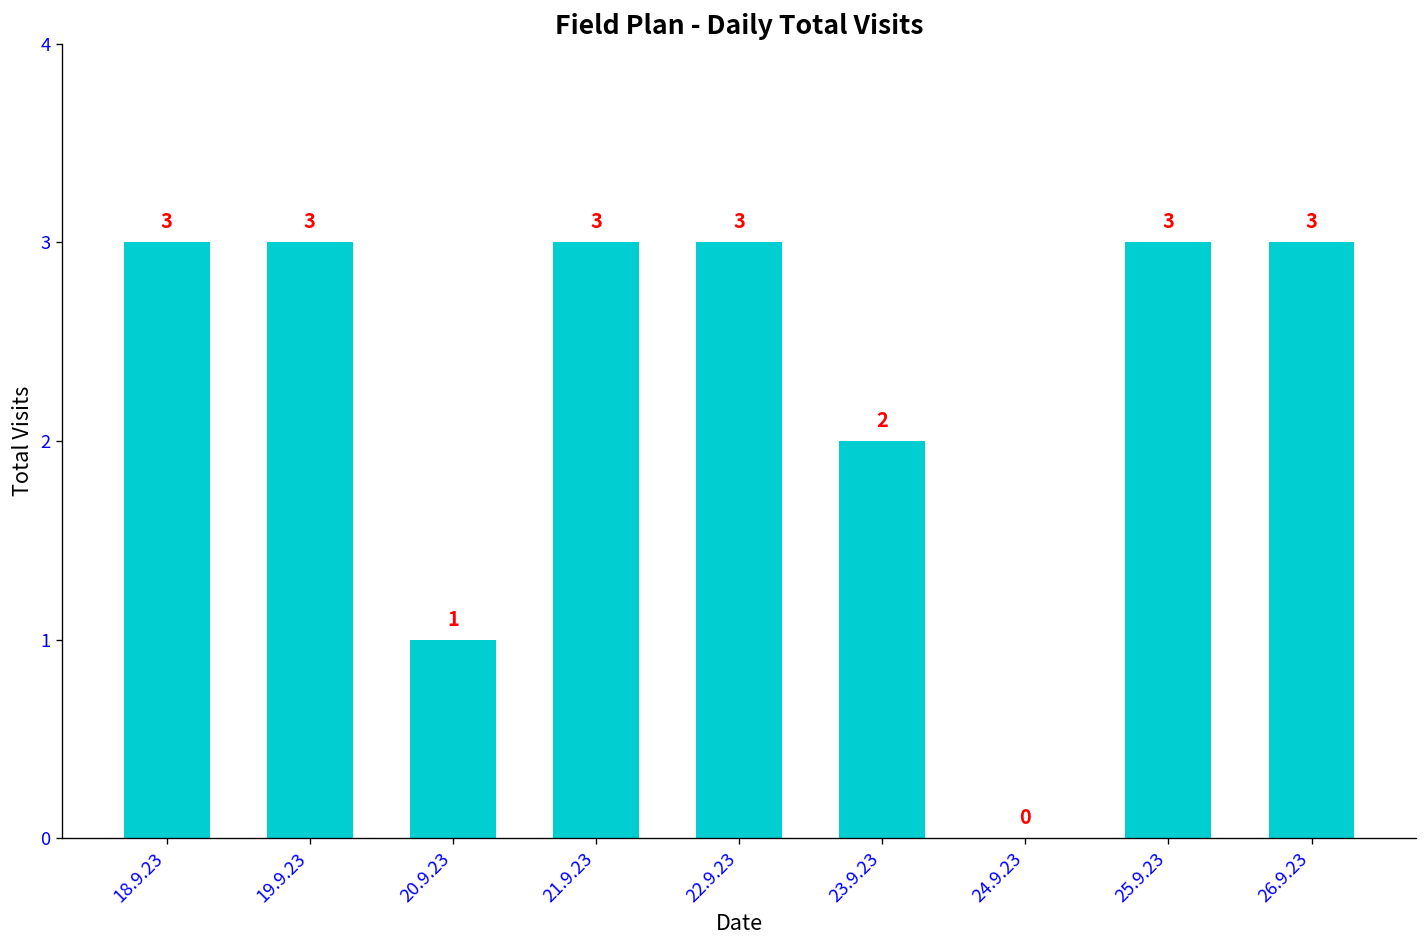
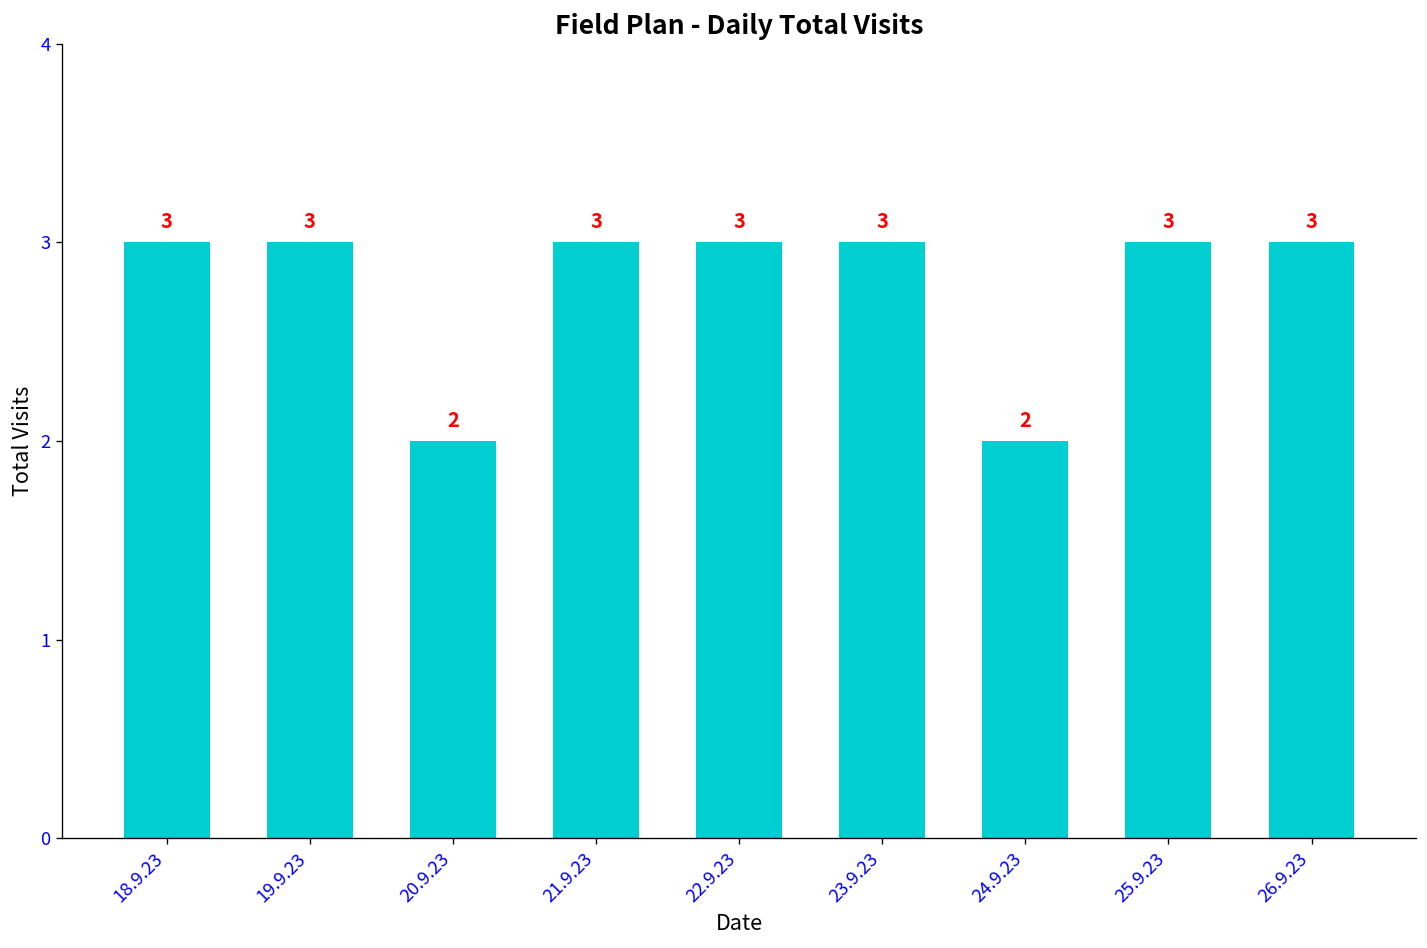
20.9.23: 1 -> 2
23.9.23: 2 -> 3
24.9.23: 0 -> 2
